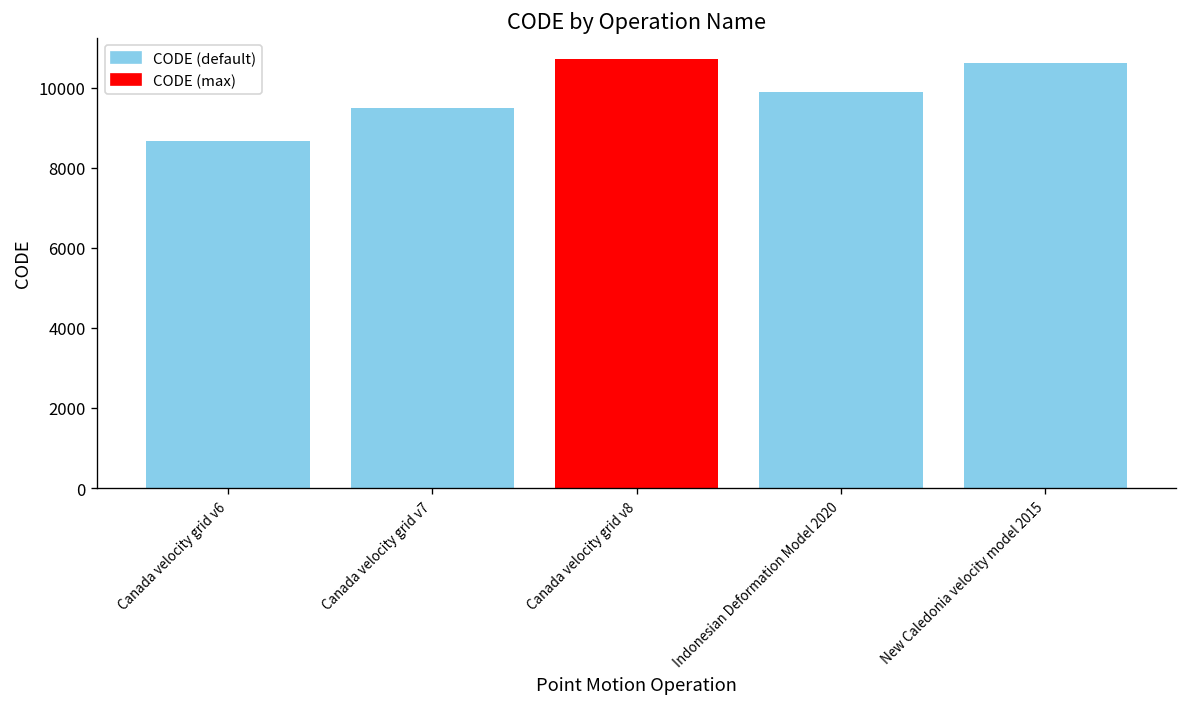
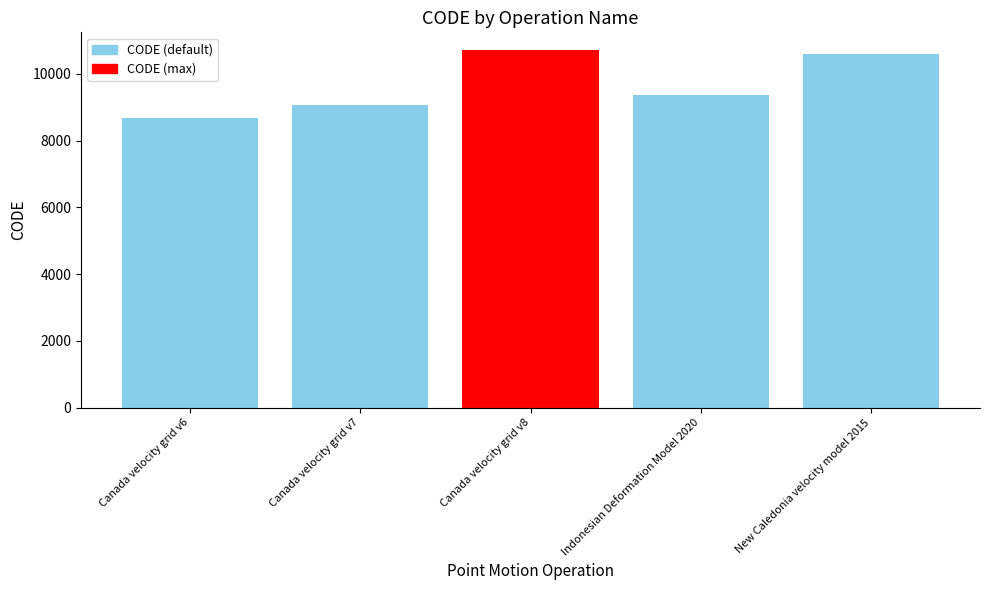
Canada velocity grid v7: 9500 -> 9100
Indonesian Deformation Model 2020: 9900 -> 9400
